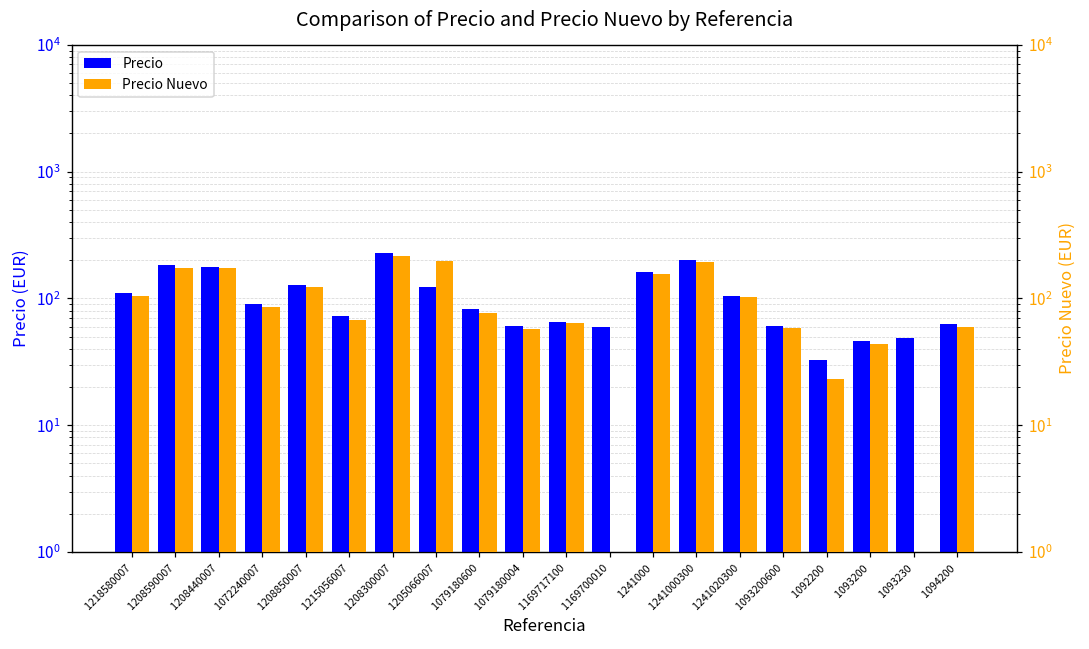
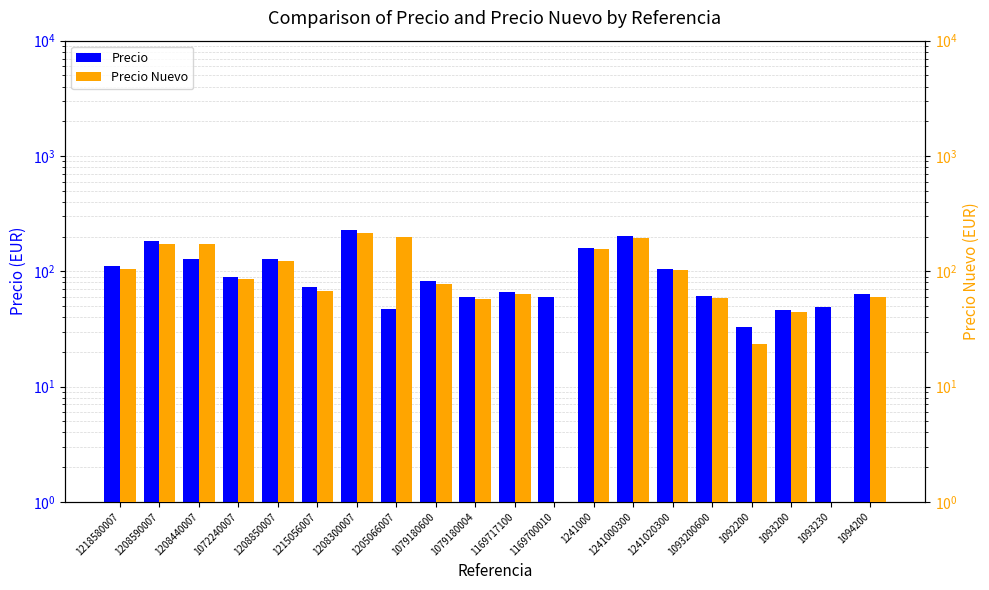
Precio, 1208440007: 180 -> 130
Precio, 1205066007: 120 -> 47
